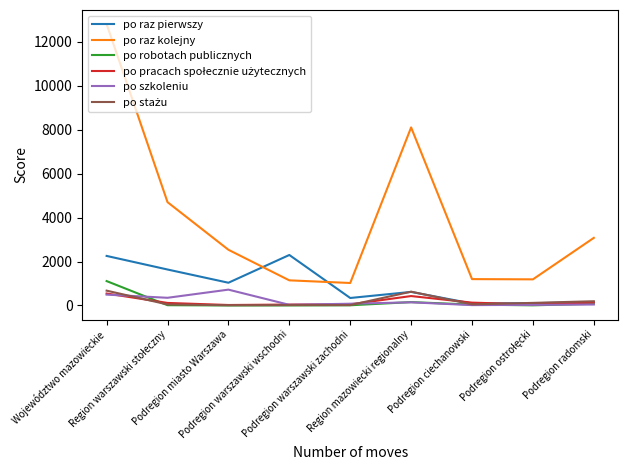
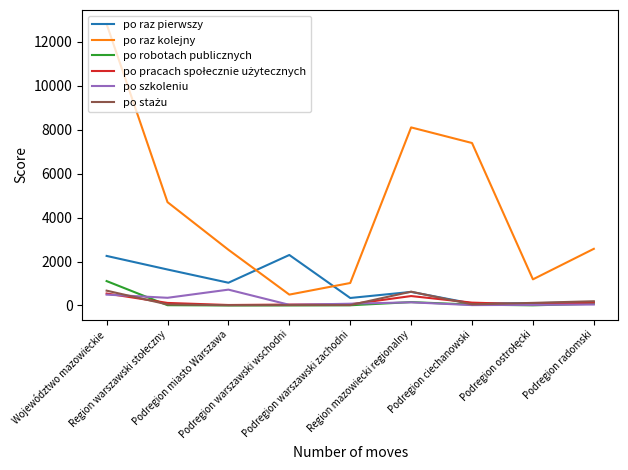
po raz kolejny, Podregion warszawski wschodni: 1100 -> 500
po raz kolejny, Podregion ciechanowski: 1200 -> 7400
po raz kolejny, Podregion radomski: 3100 -> 2600
